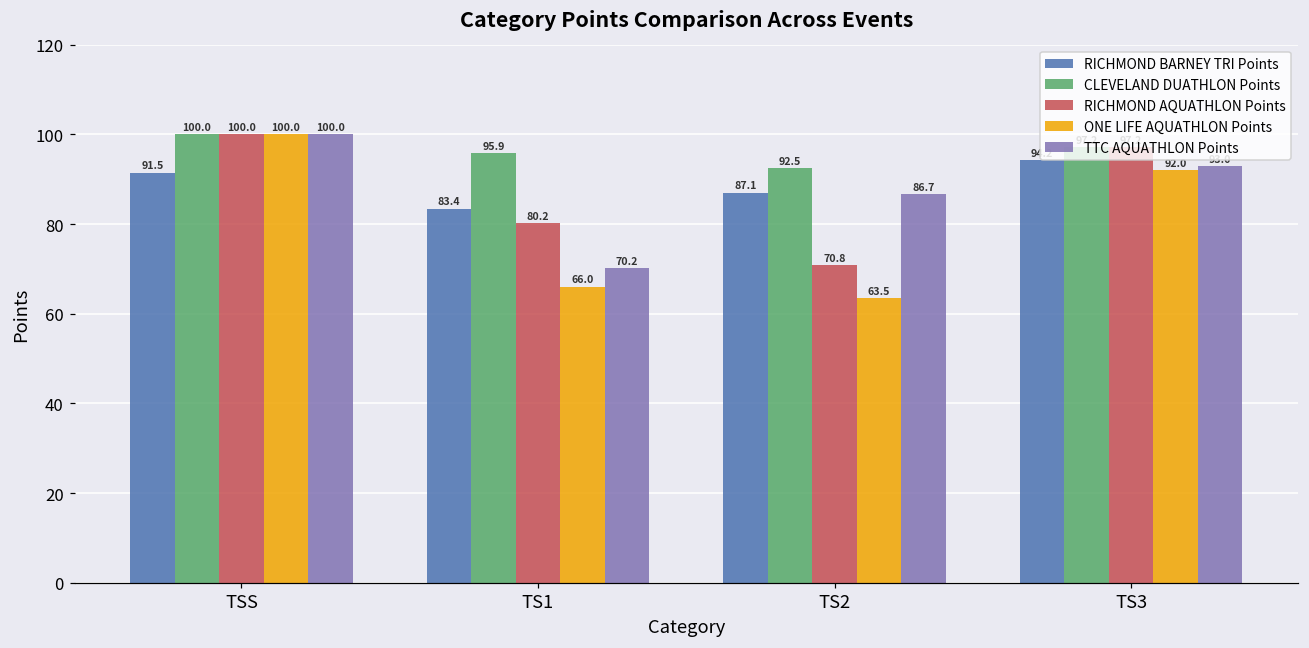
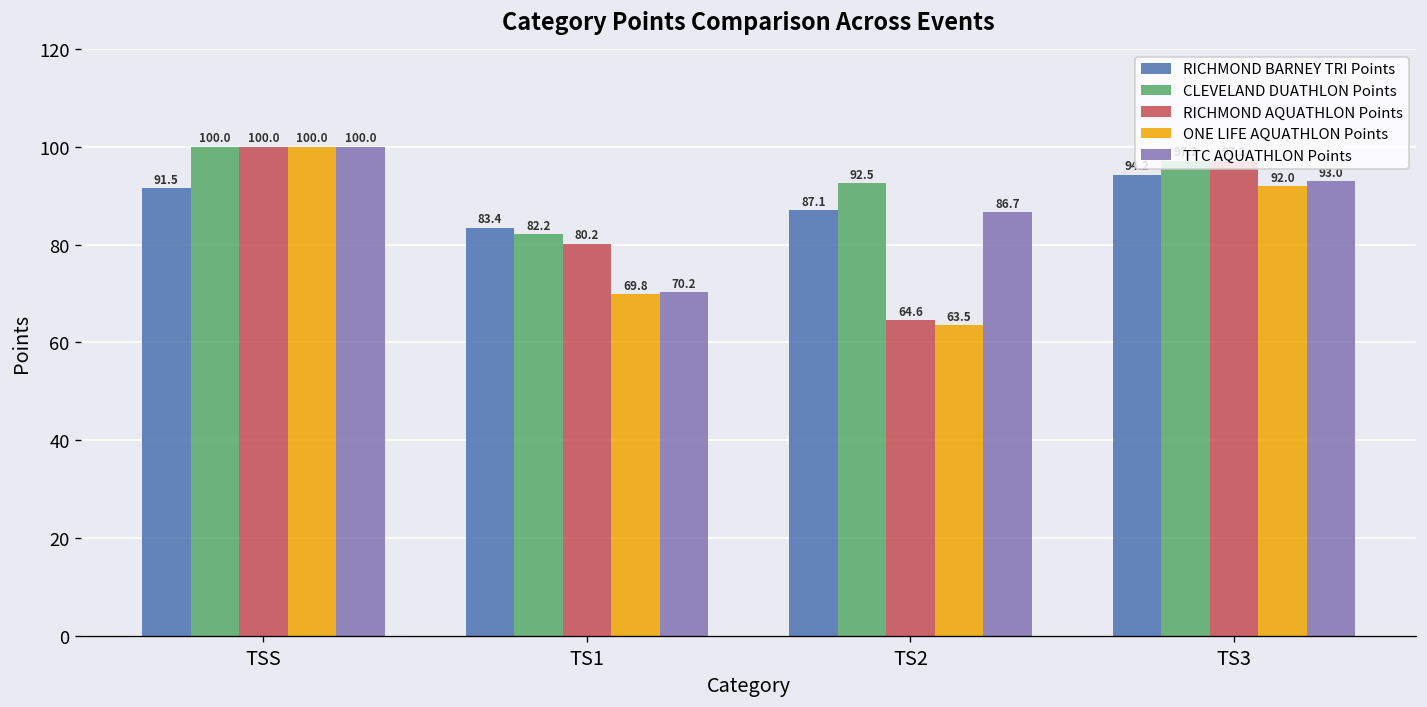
CLEVELAND DUATHLON Points, TS1: 95.9 -> 82.2
ONE LIFE AQUATHLON Points, TS1: 66.0 -> 69.8
RICHMOND AQUATHLON Points, TS2: 70.8 -> 64.6
